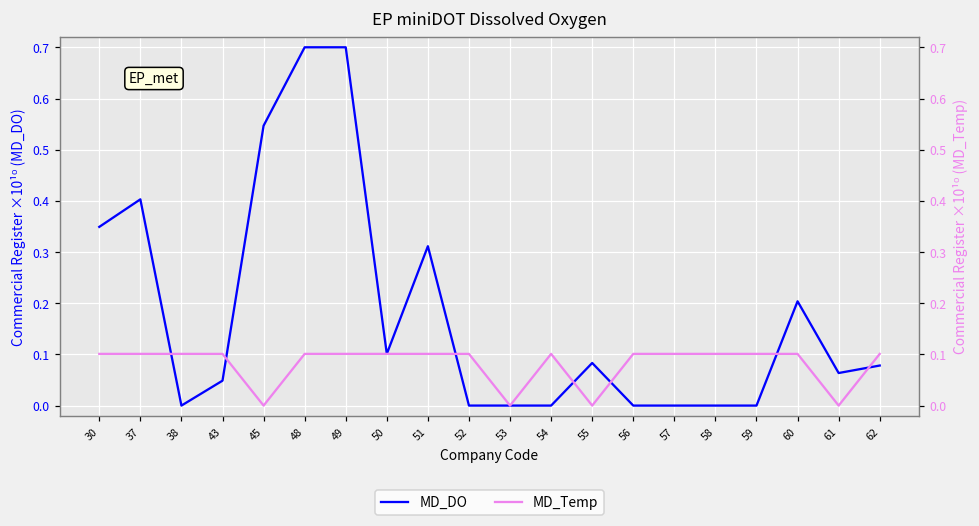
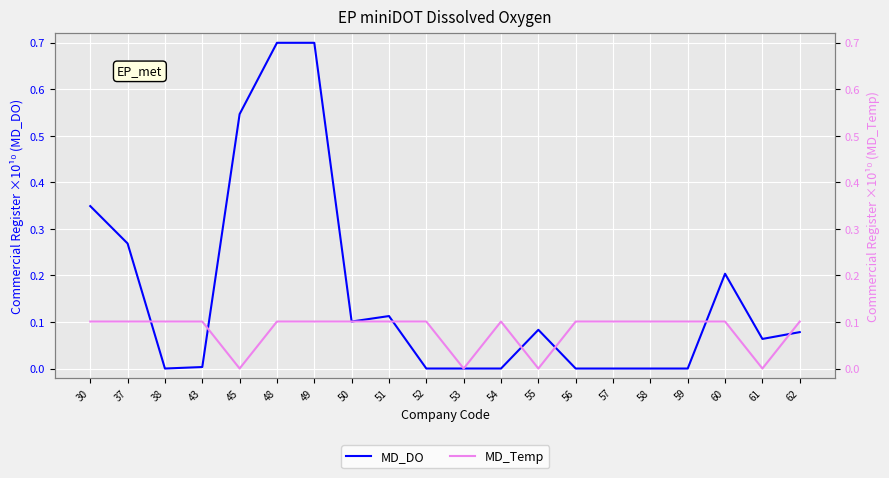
MD_DO, 37: 0.40 -> 0.27
MD_DO, 43: 0.05 -> 0.00
MD_DO, 51: 0.31 -> 0.11
